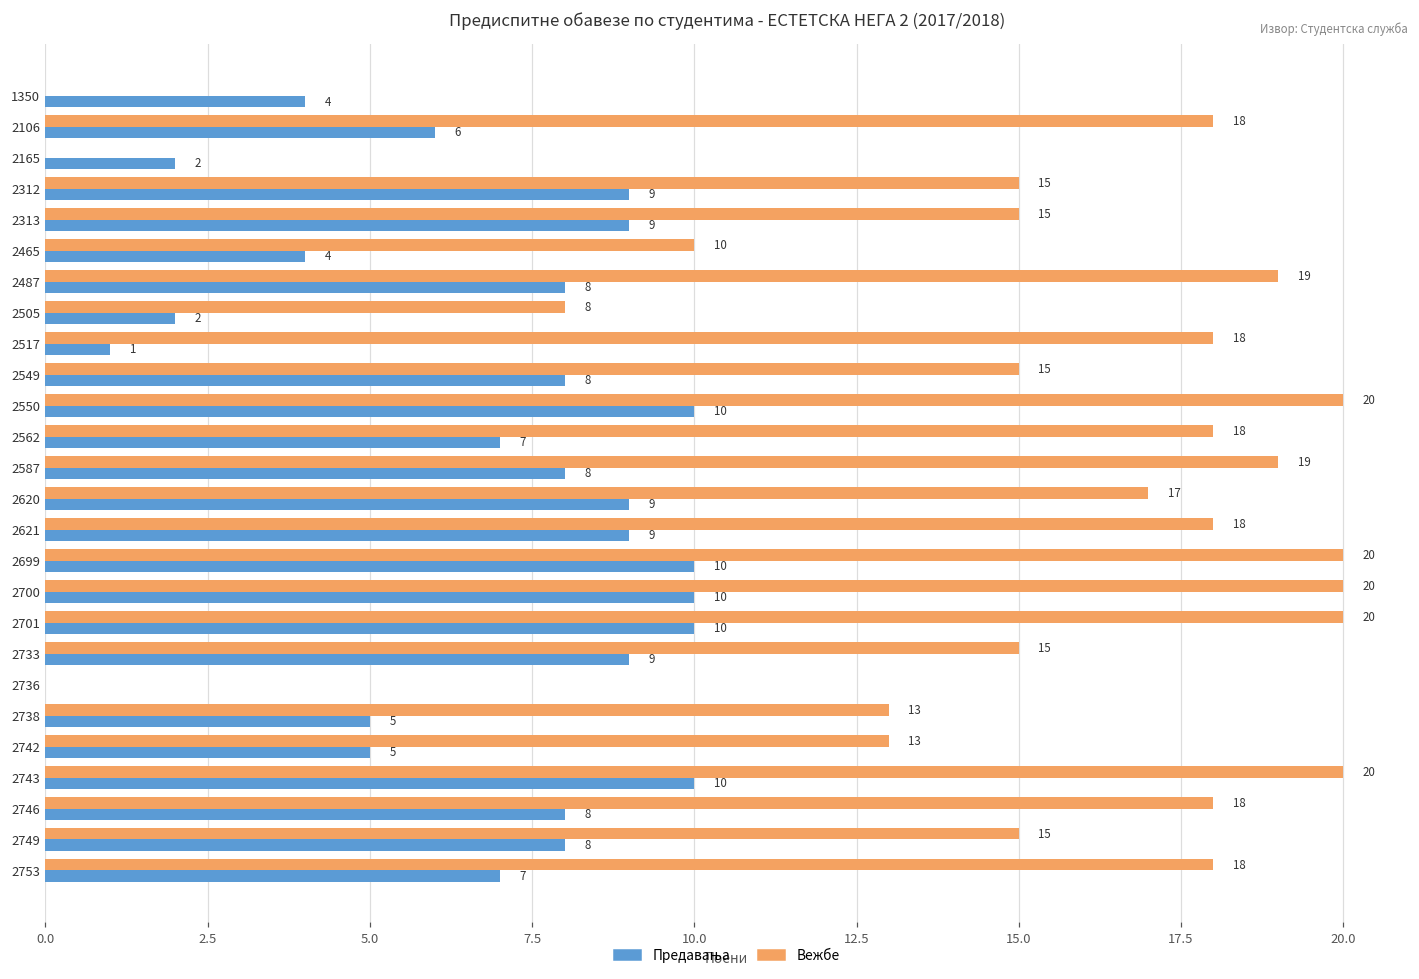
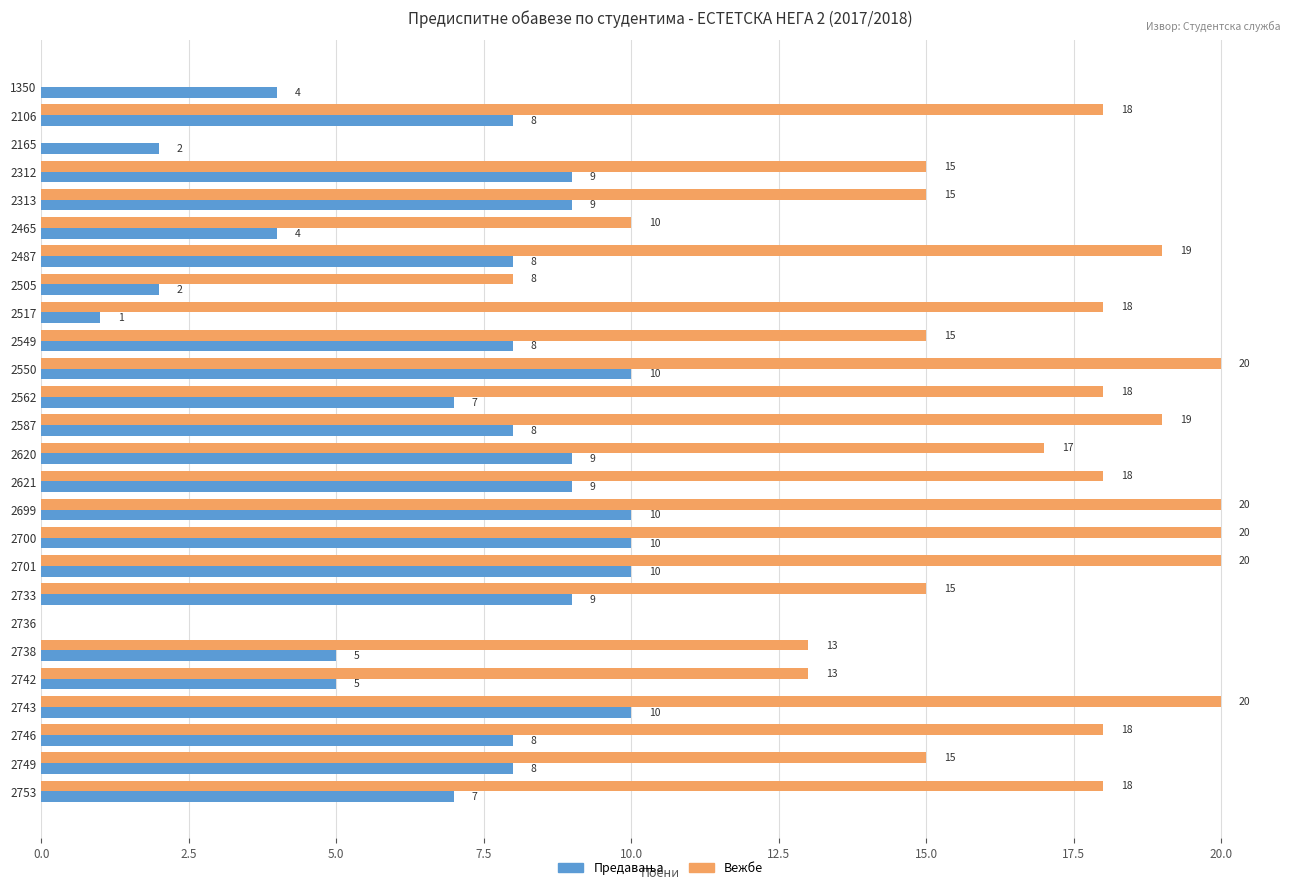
Предавања, 2106: 6 -> 8
